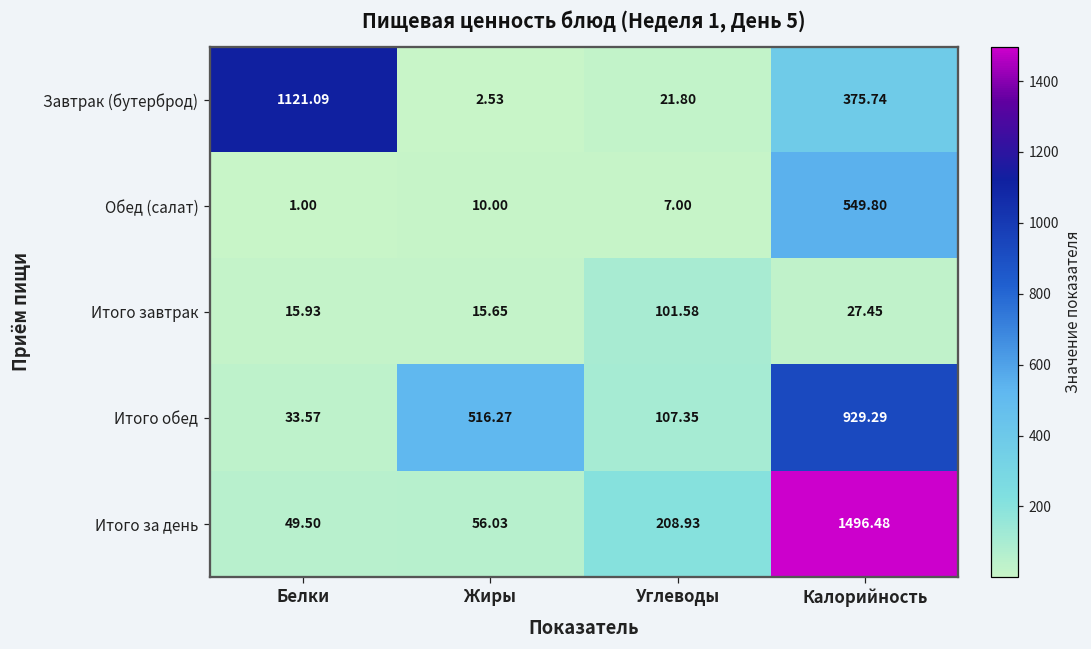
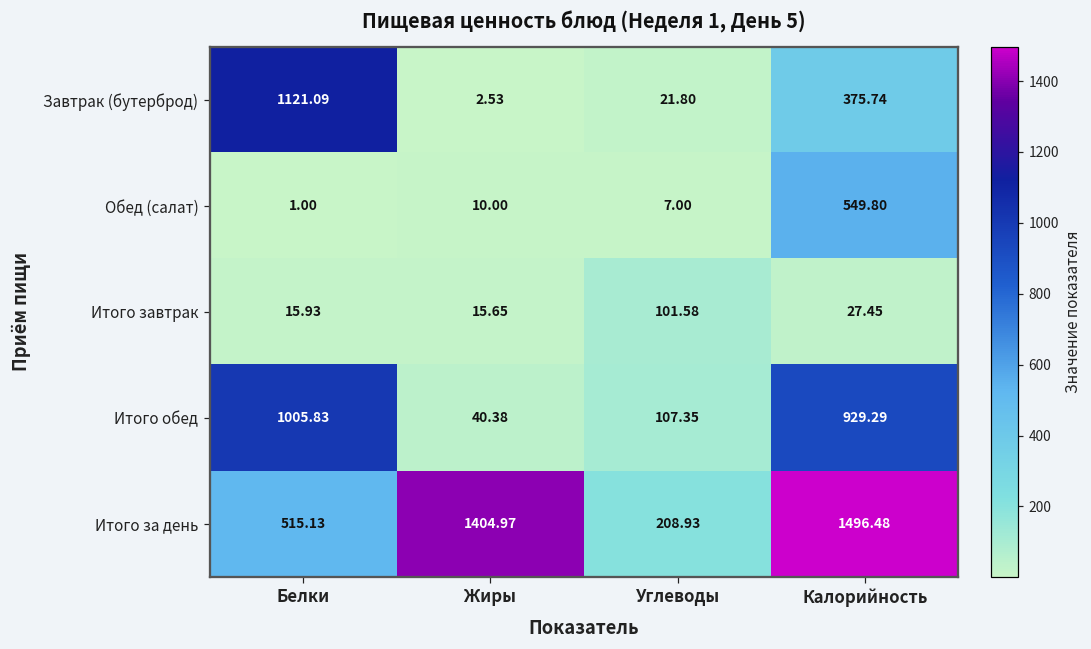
Итого обед, Белки: 33.57 -> 1005.83
Итого обед, Жиры: 516.27 -> 40.38
Итого за день, Белки: 49.50 -> 515.13
Итого за день, Жиры: 56.03 -> 1404.97
